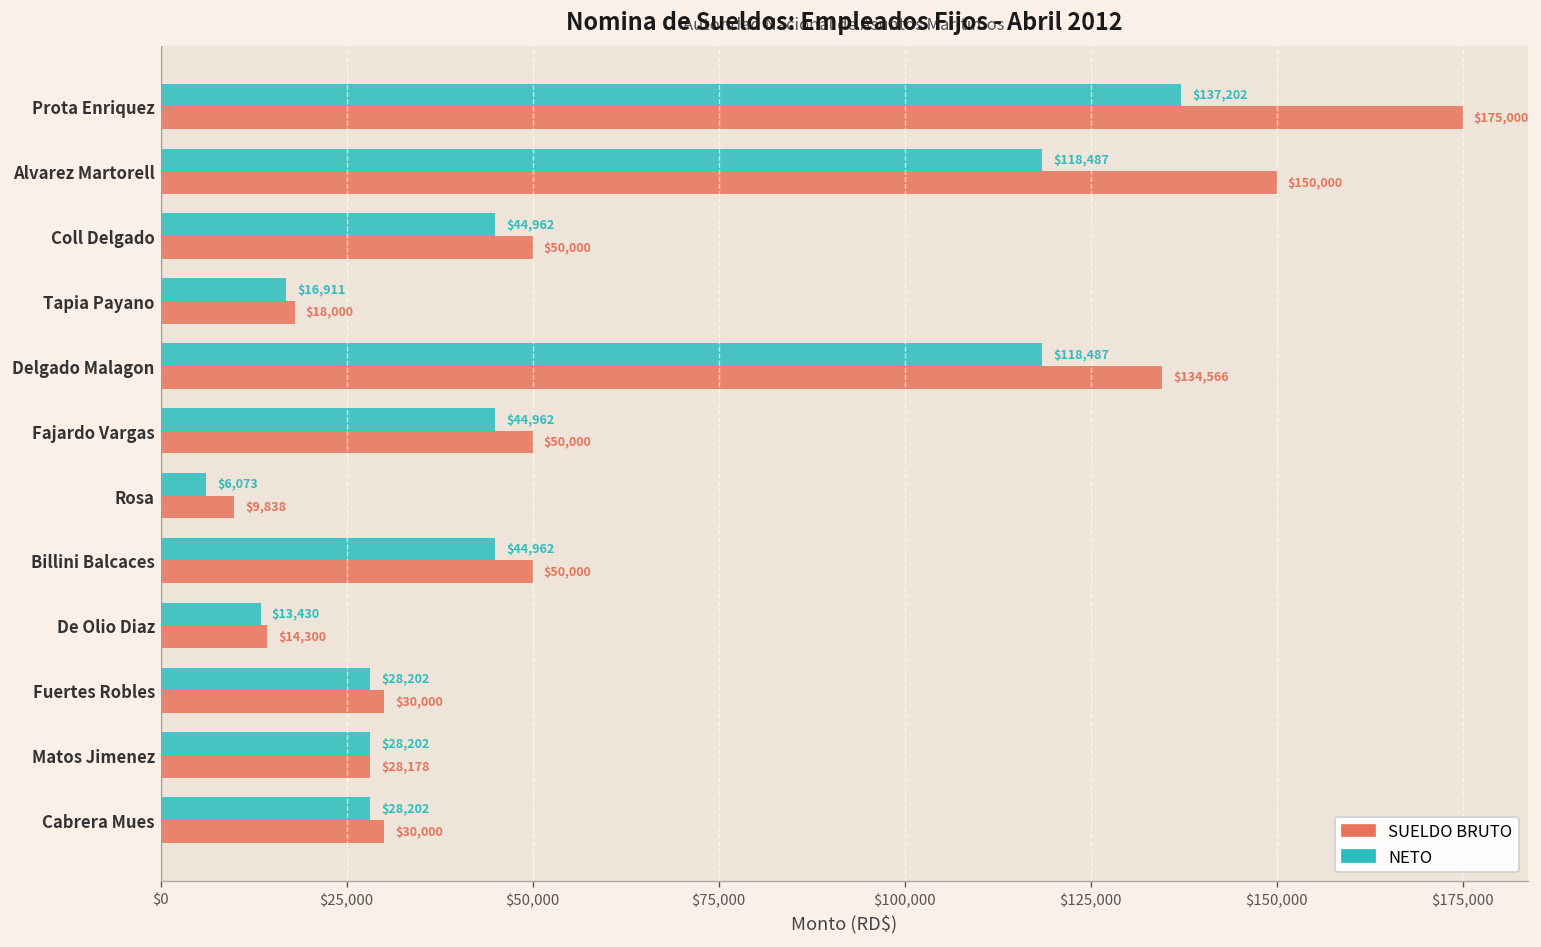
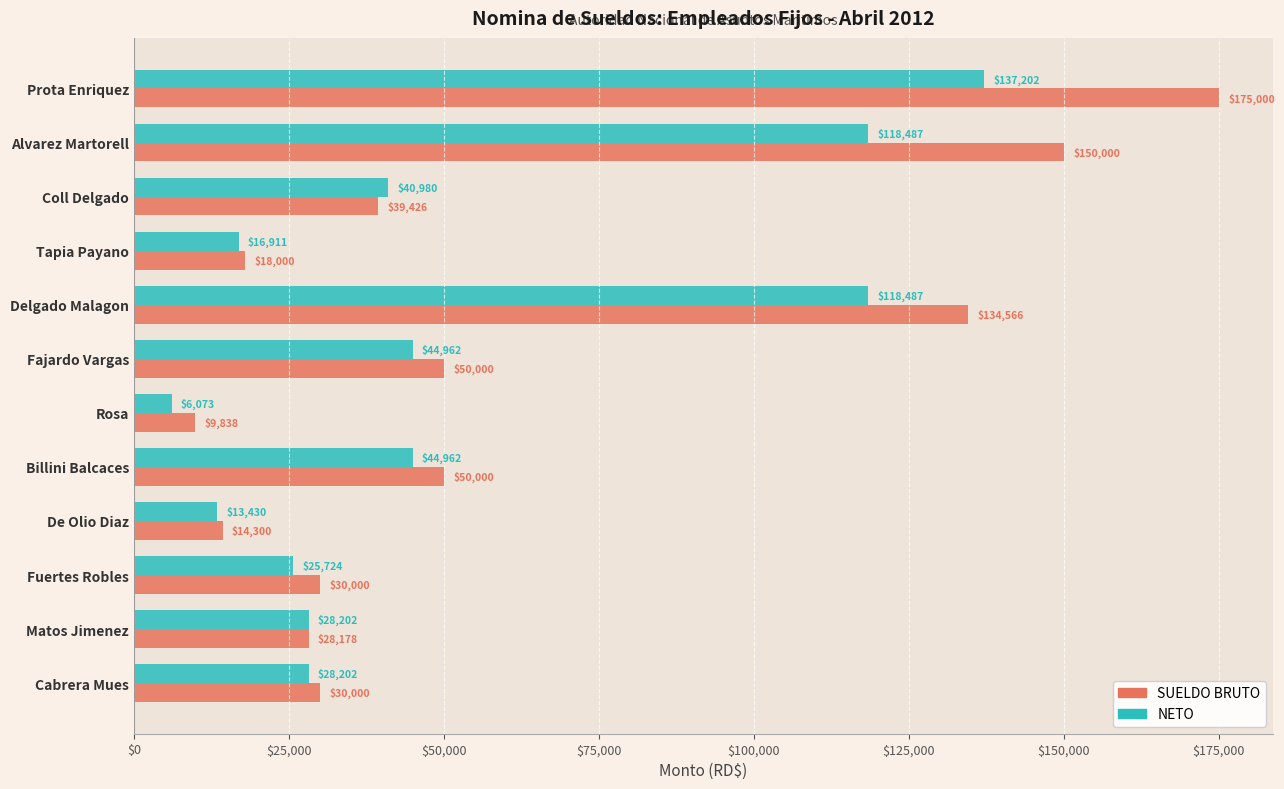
NETO, Coll Delgado: $44,962 -> $40,980
SUELDO BRUTO, Coll Delgado: $50,000 -> $39,426
NETO, Fuertes Robles: $28,202 -> $25,724
